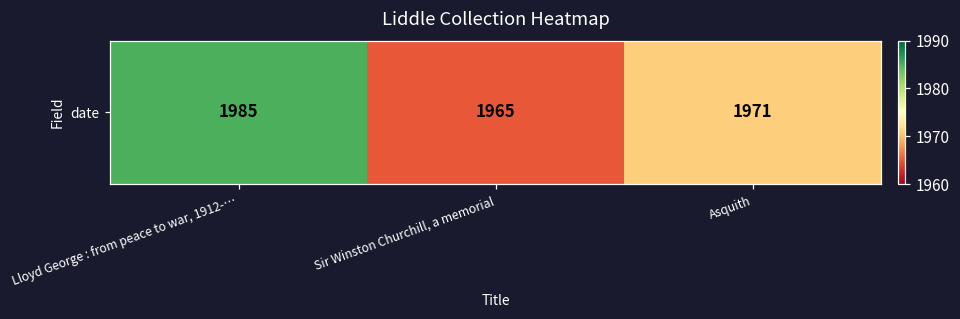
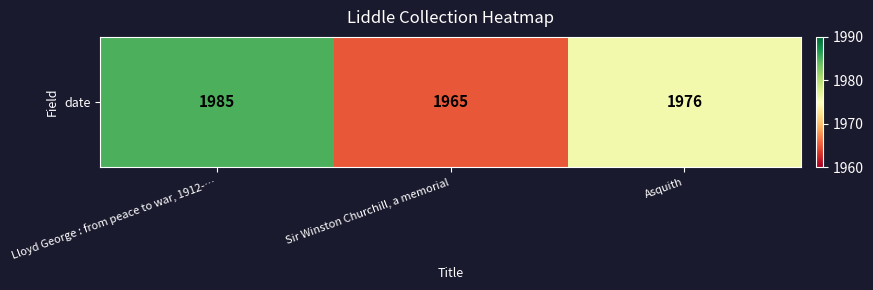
date, Asquith: 1971 -> 1976
